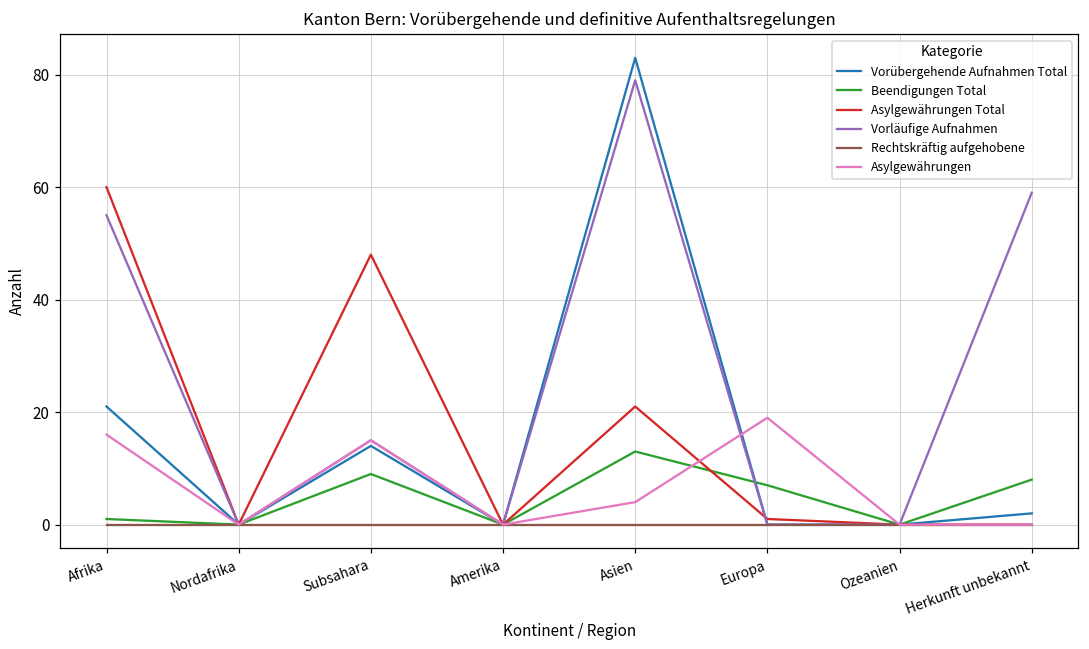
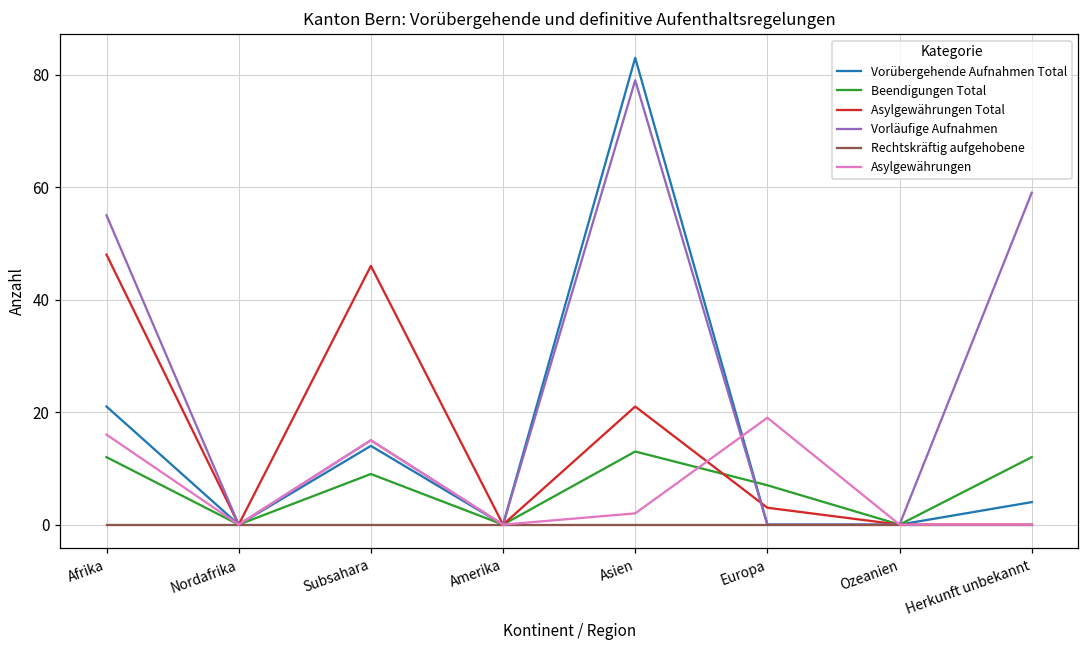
Beendigungen Total, Afrika: 1 -> 12
Asylgewährungen Total, Afrika: 60 -> 48
Asylgewährungen Total, Subsahara: 48 -> 46
Asylgewährungen, Asien: 4 -> 2
Asylgewährungen Total, Europa: 1 -> 3
Vorübergehende Aufnahmen Total, Herkunft unbekannt: 2 -> 4
Beendigungen Total, Herkunft unbekannt: 8 -> 12
